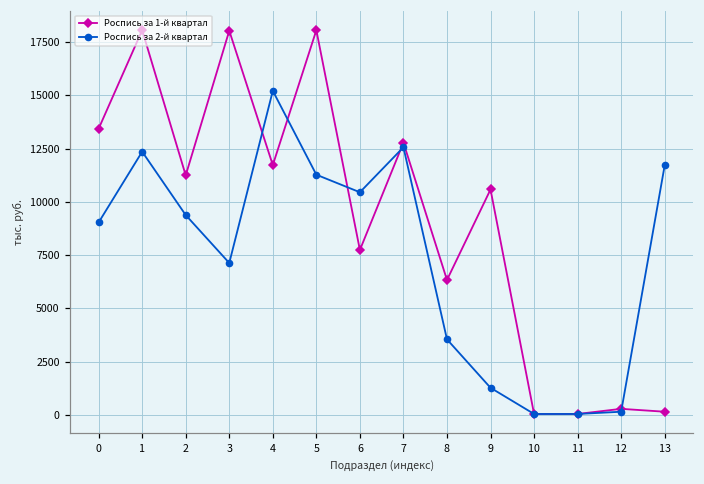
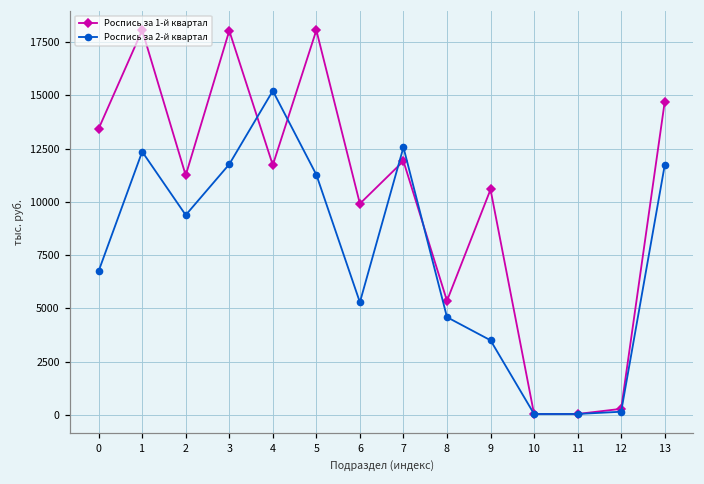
Роспись за 2-й квартал, 0: 9000 -> 6800
Роспись за 2-й квартал, 3: 7100 -> 11800
Роспись за 1-й квартал, 6: 7700 -> 9900
Роспись за 2-й квартал, 6: 10500 -> 5300
Роспись за 1-й квартал, 7: 12800 -> 11900
Роспись за 1-й квартал, 8: 6300 -> 5400
Роспись за 2-й квартал, 8: 3500 -> 4600
Роспись за 2-й квартал, 9: 1300 -> 3500
Роспись за 1-й квартал, 13: 200 -> 14700
